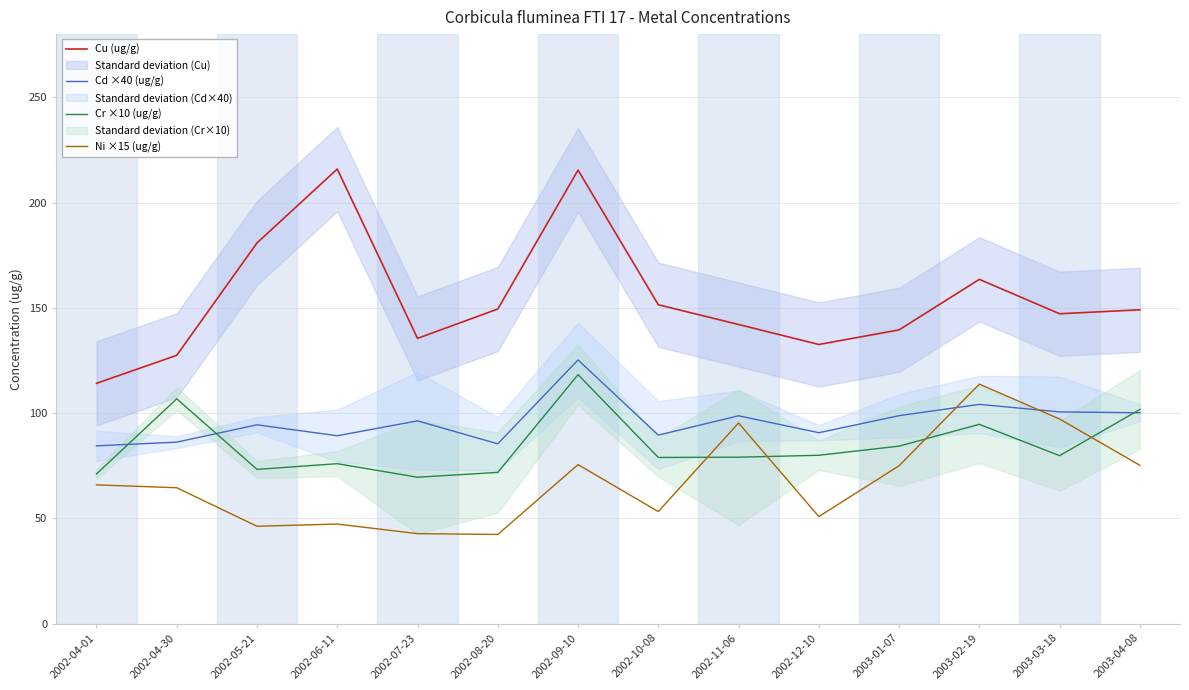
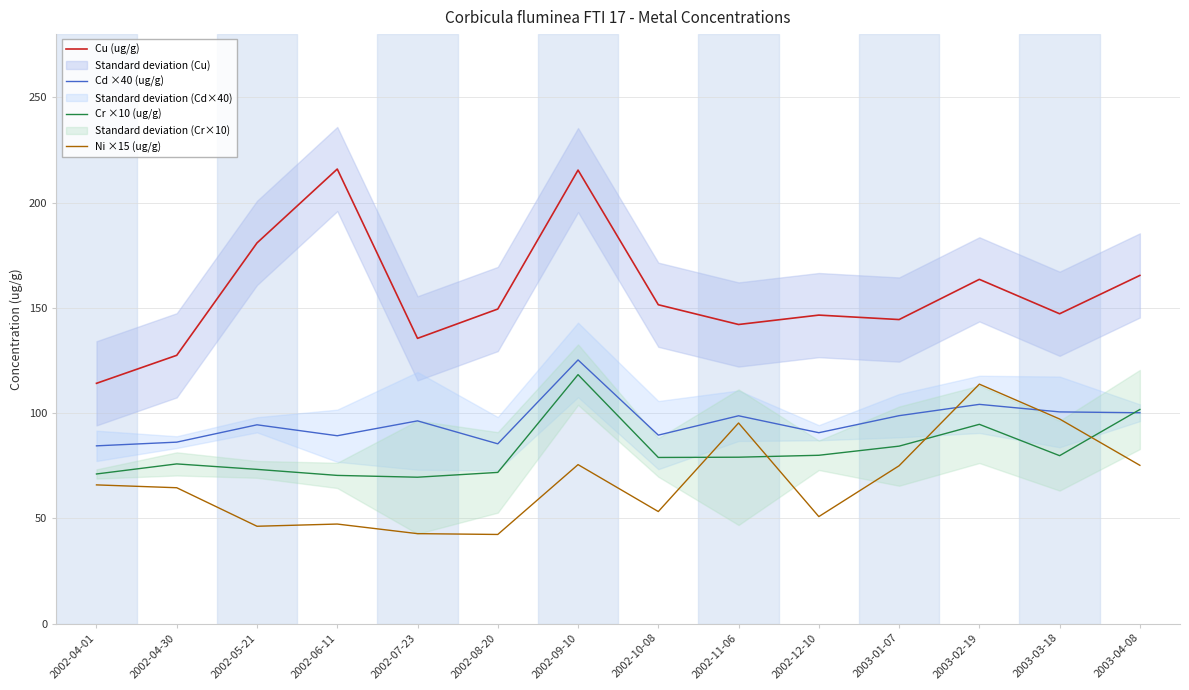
Cr ×10 (ug/g), 2002-04-30: 107 -> 76
Cr ×10 (ug/g), 2002-06-11: 76 -> 70
Cu (ug/g), 2002-12-10: 133 -> 147
Cu (ug/g), 2003-01-07: 139 -> 144
Cu (ug/g), 2003-04-08: 149 -> 165
